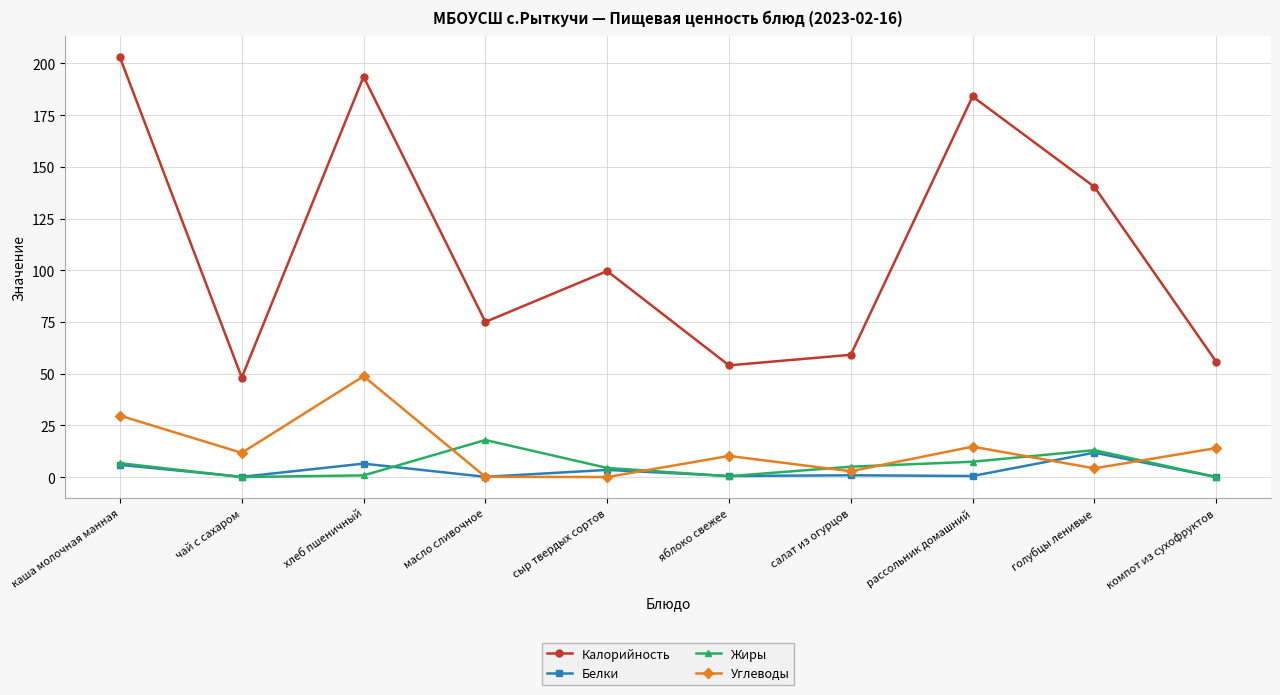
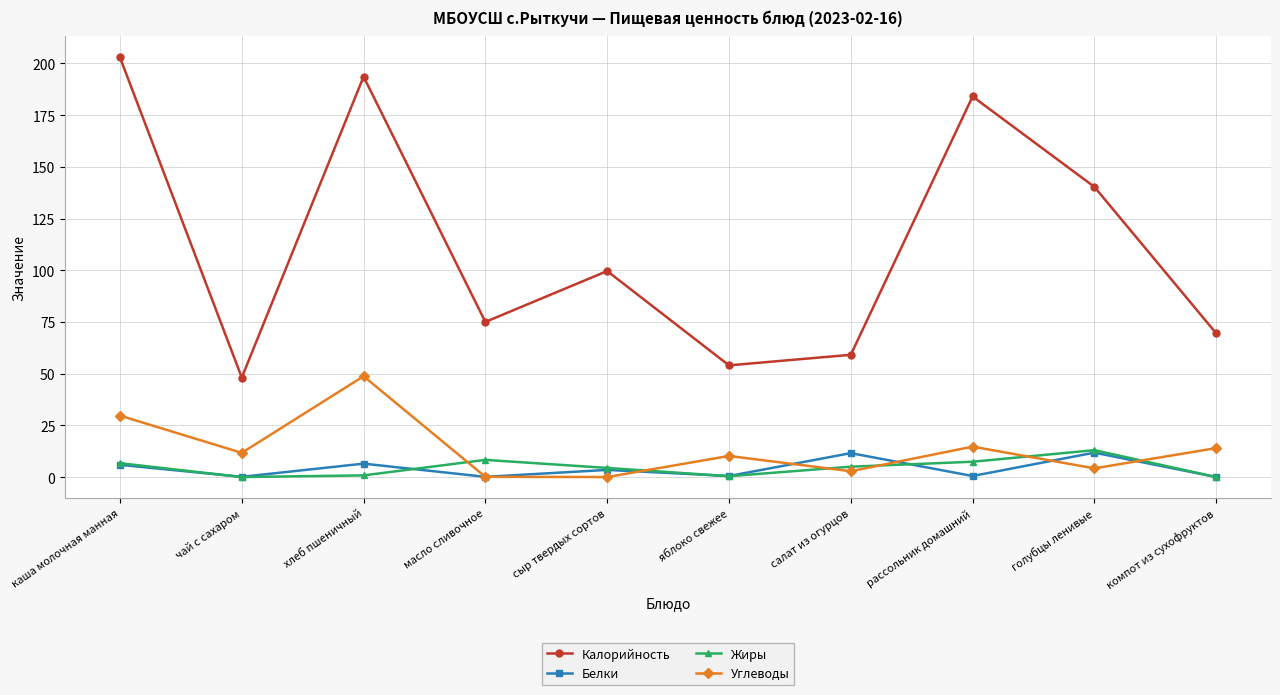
Жиры, масло сливочное: 18 -> 8
Белки, салат из огурцов: 1 -> 12
Калорийность, компот из сухофруктов: 56 -> 70
